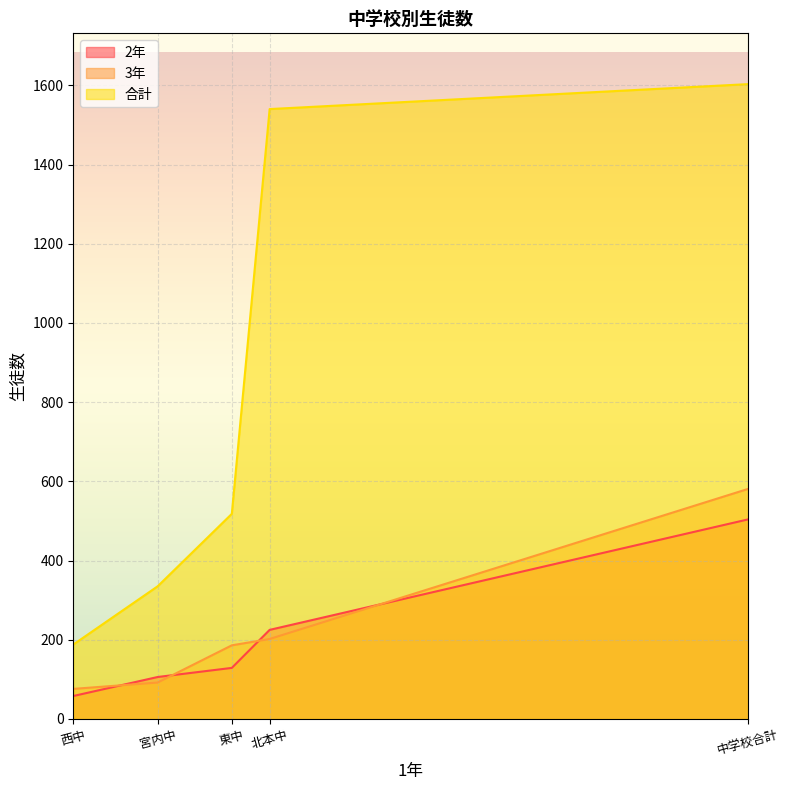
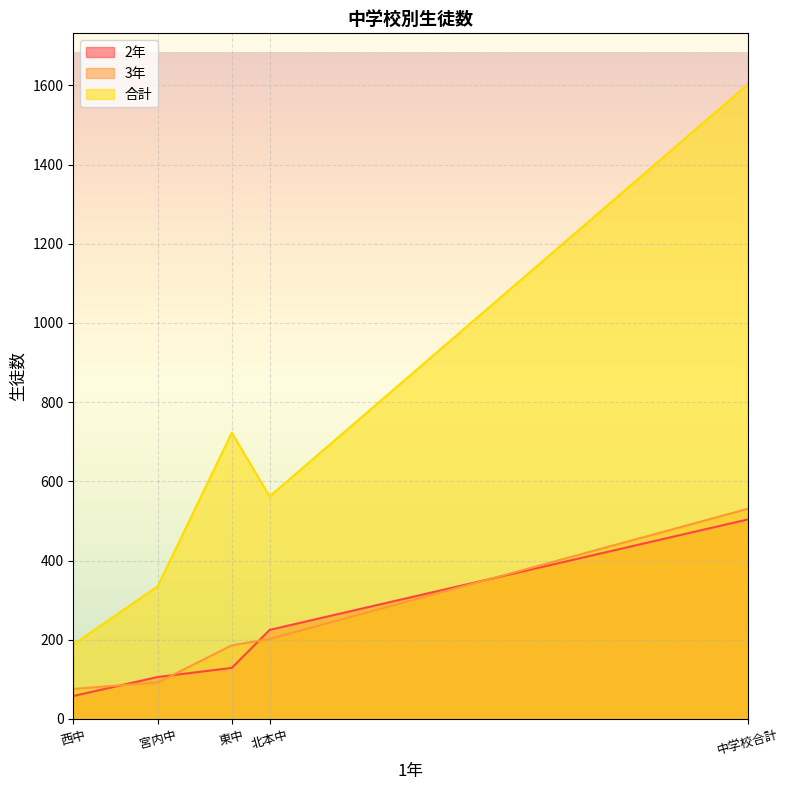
合計, 東中: 520 -> 720
合計, 北本中: 1540 -> 560
3年, 中学校合計: 580 -> 530
